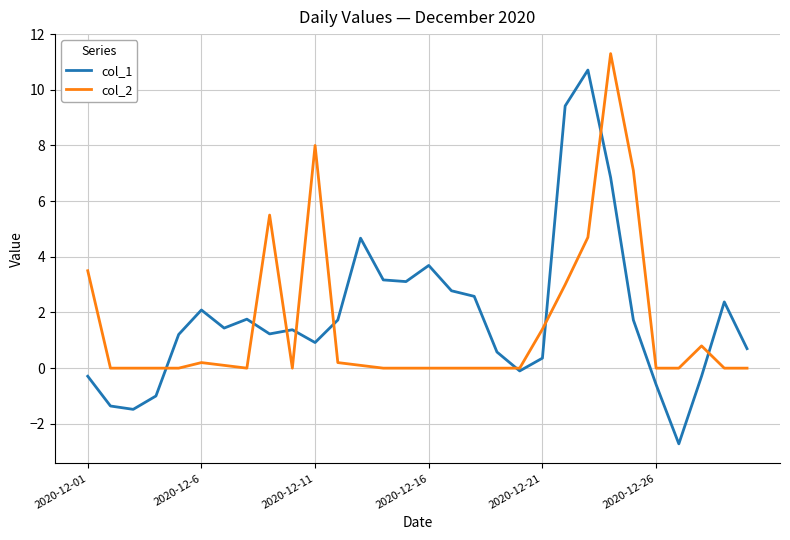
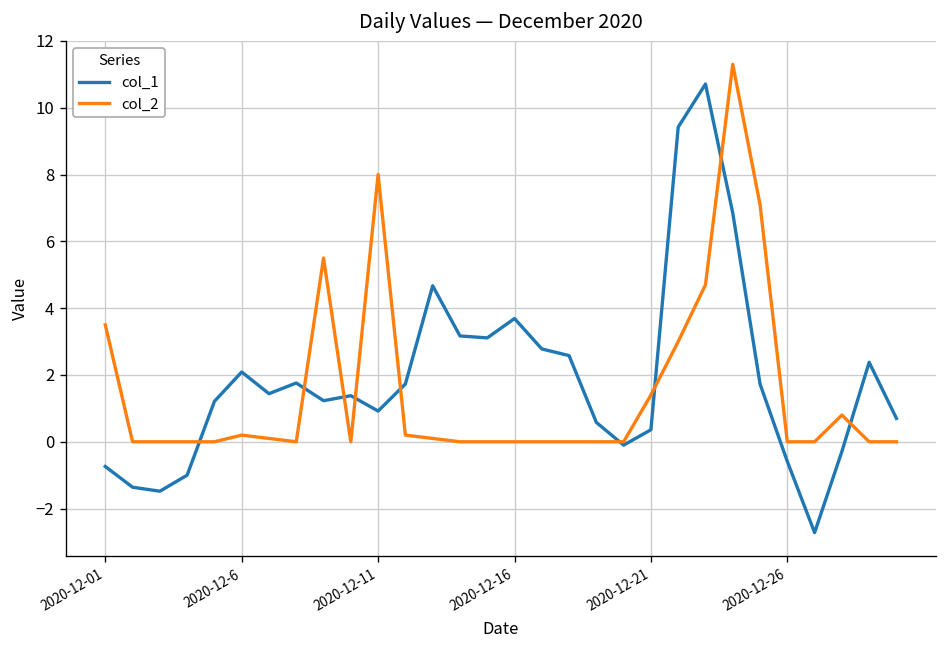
col_1, 2020-12-01: -0.3 -> -0.7
